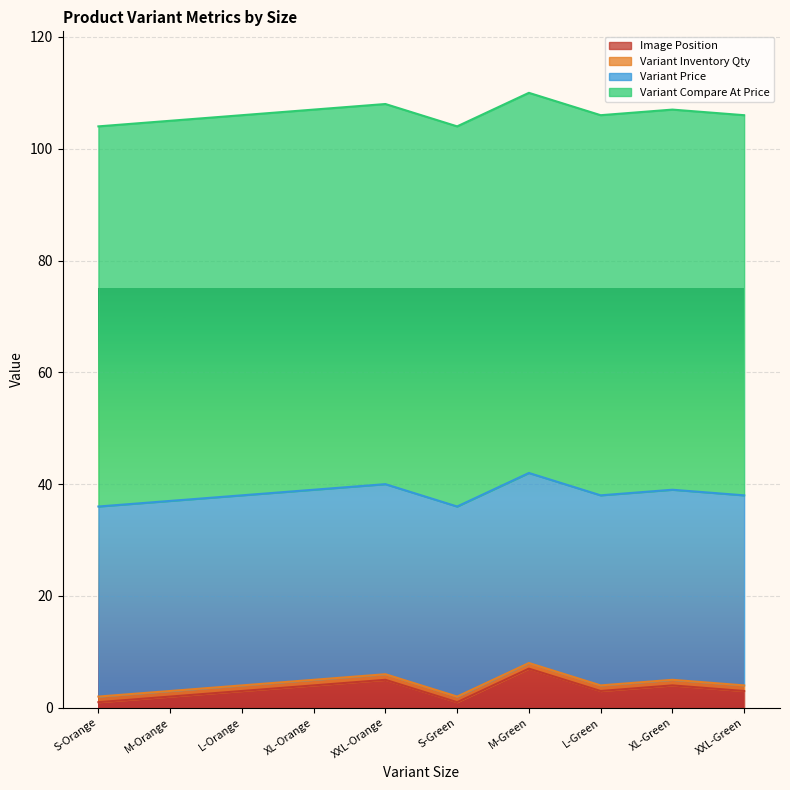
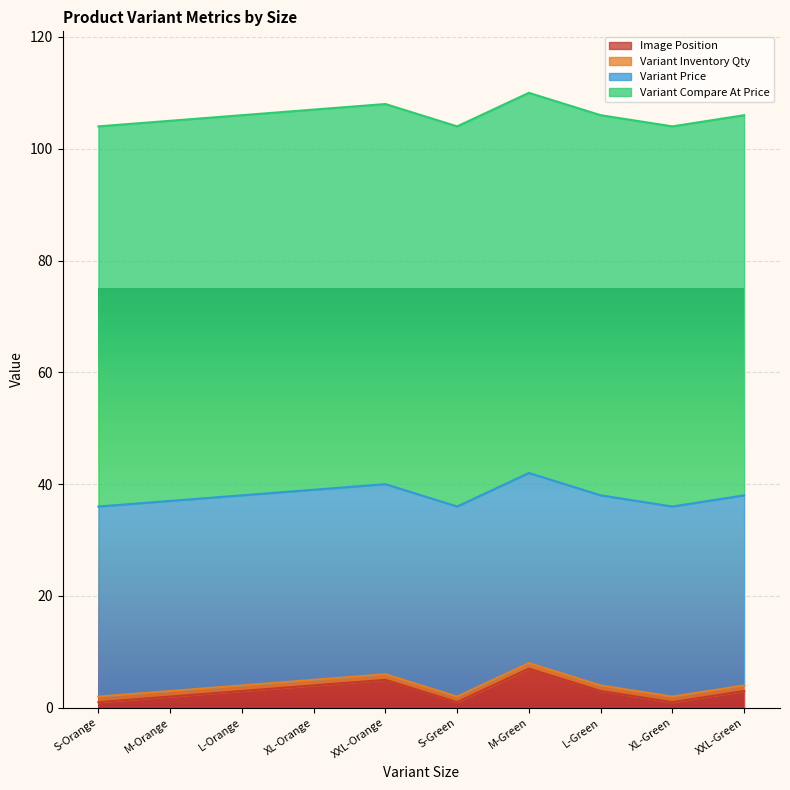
Image Position, XL-Green: 4 -> 1
